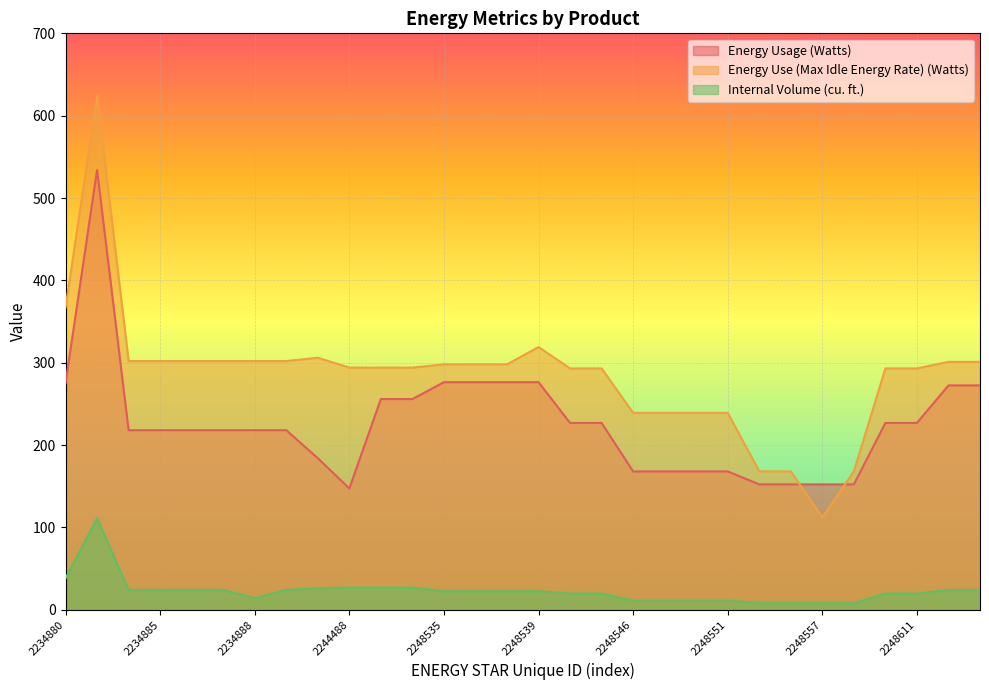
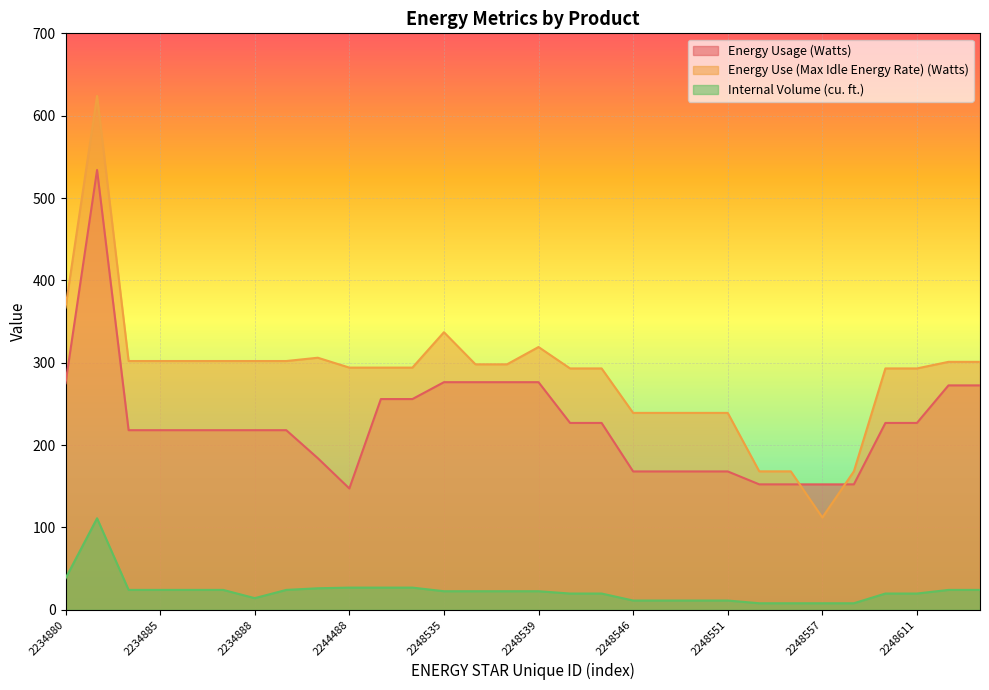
Energy Use (Max Idle Energy Rate) (Watts), 2248535: 300 -> 340
